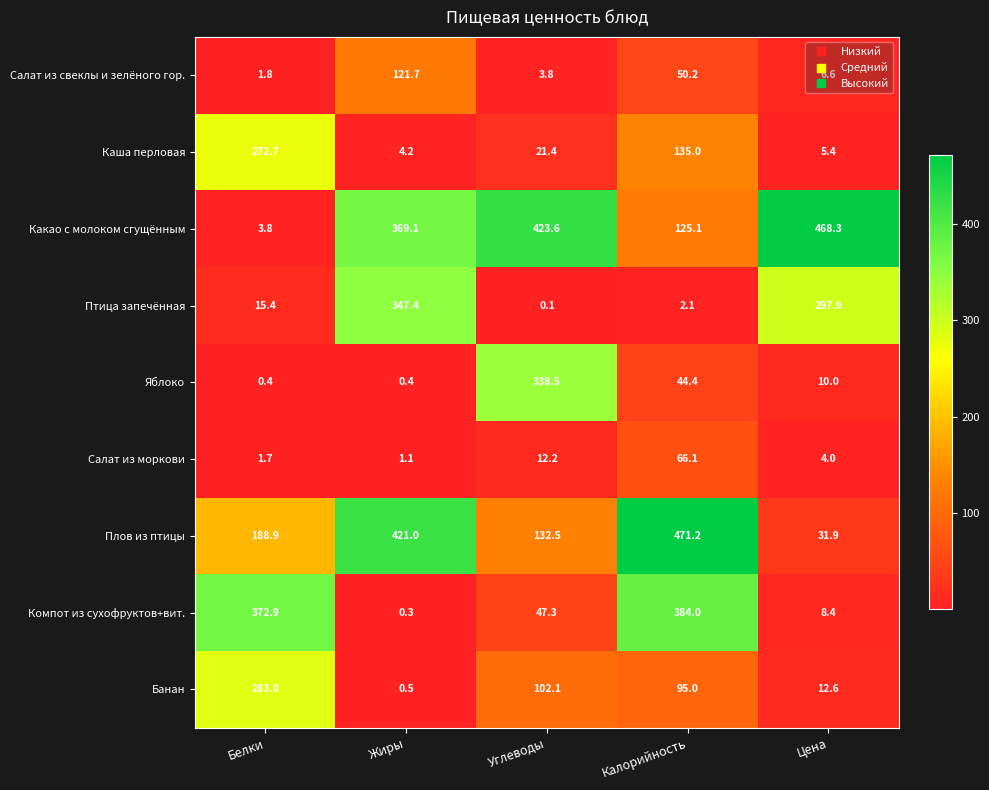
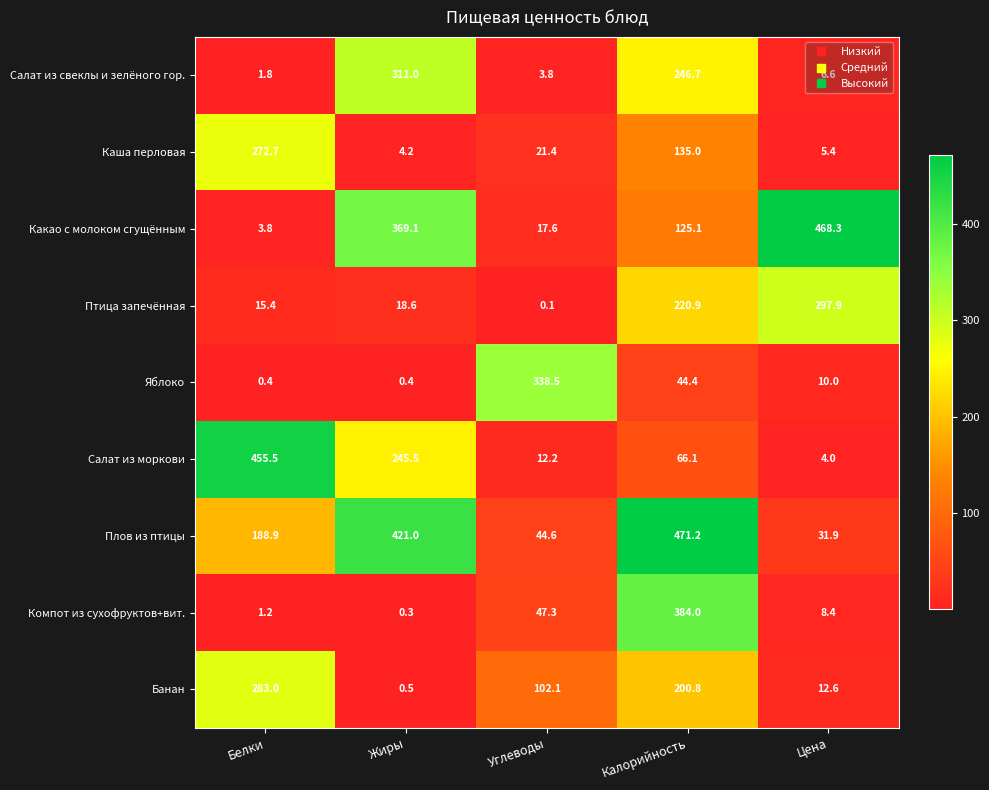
Салат из свеклы и зелёного гор., Жиры: 121.7 -> 311.0
Салат из свеклы и зелёного гор., Калорийность: 50.2 -> 246.7
Какао с молоком сгущённым, Углеводы: 423.6 -> 17.6
Птица запечённая, Жиры: 347.4 -> 18.6
Птица запечённая, Калорийность: 2.1 -> 220.9
Салат из моркови, Белки: 1.7 -> 455.5
Салат из моркови, Жиры: 1.1 -> 245.5
Плов из птицы, Углеводы: 132.5 -> 44.6
Компот из сухофруктов+вит., Белки: 372.9 -> 1.2
Банан, Калорийность: 95.0 -> 200.8
